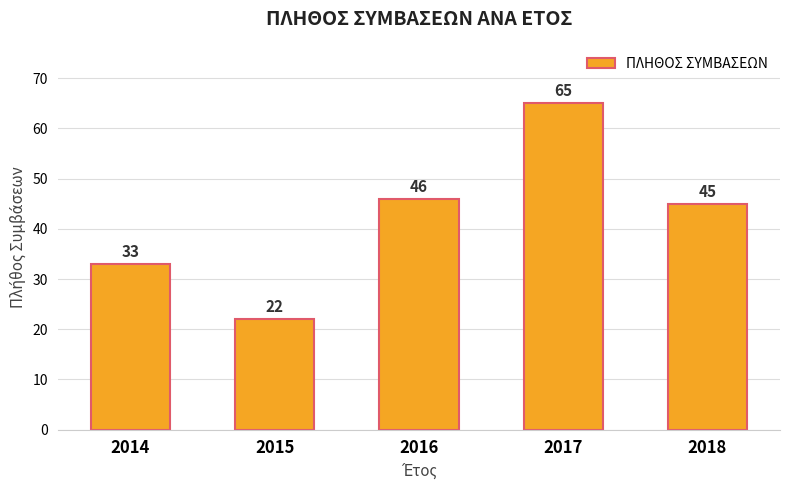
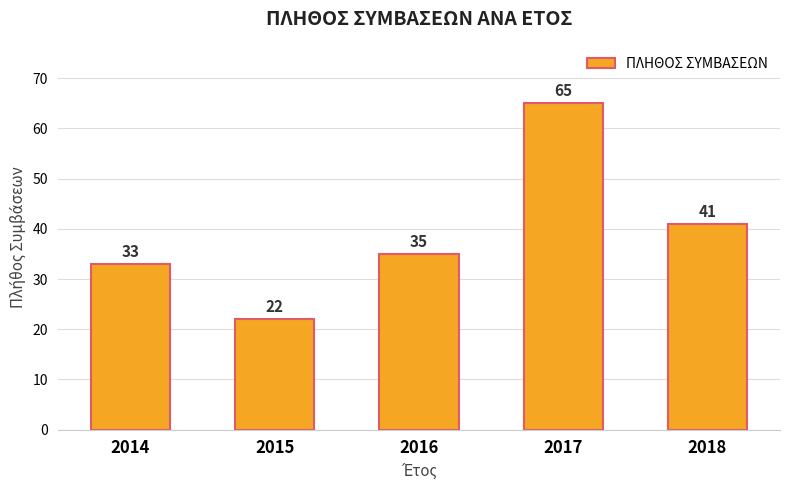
2016: 46 -> 35
2018: 45 -> 41
